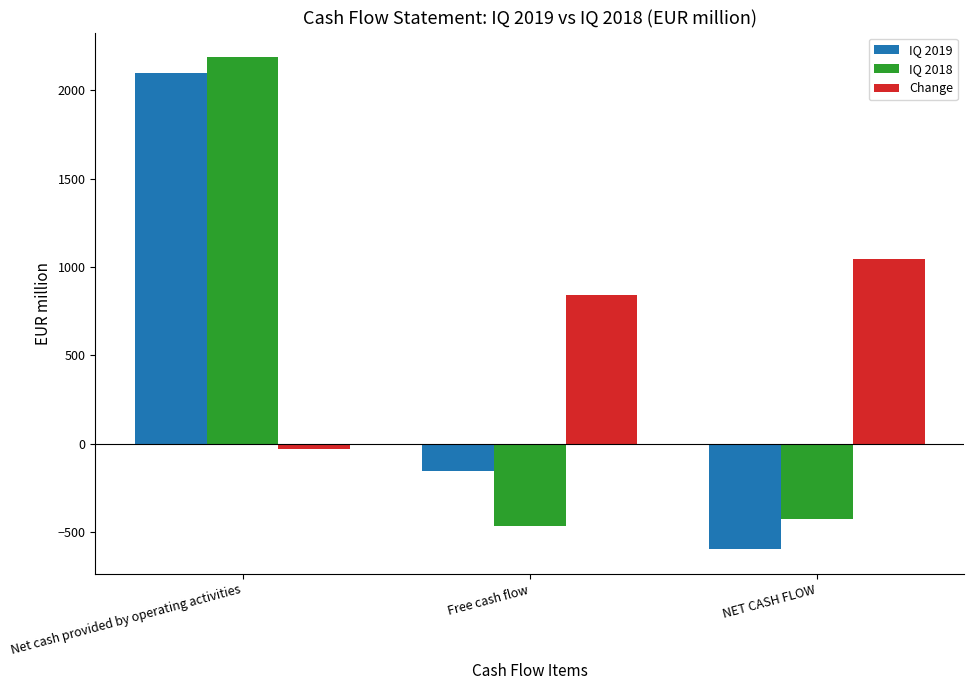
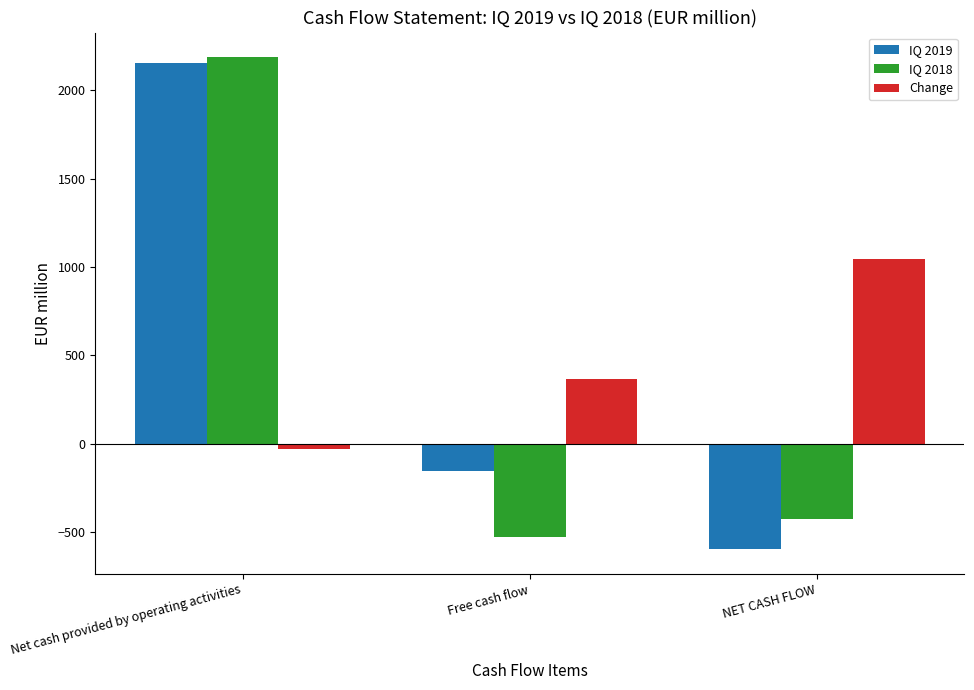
IQ 2019, Net cash provided by operating activities: 2100 -> 2160
IQ 2018, Free cash flow: -460 -> -530
Change, Free cash flow: 840 -> 370
